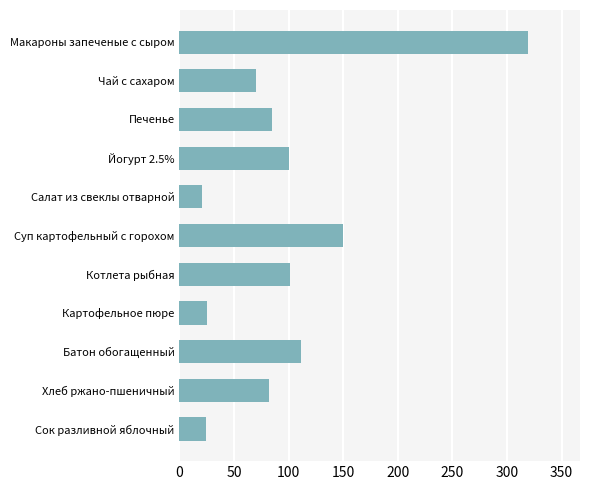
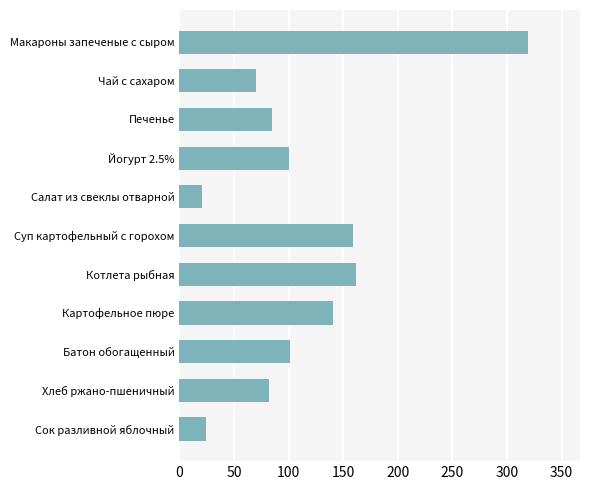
Суп картофельный с горохом: 150 -> 159
Котлета рыбная: 101 -> 162
Картофельное пюре: 25 -> 141
Батон обогащенный: 111 -> 101
